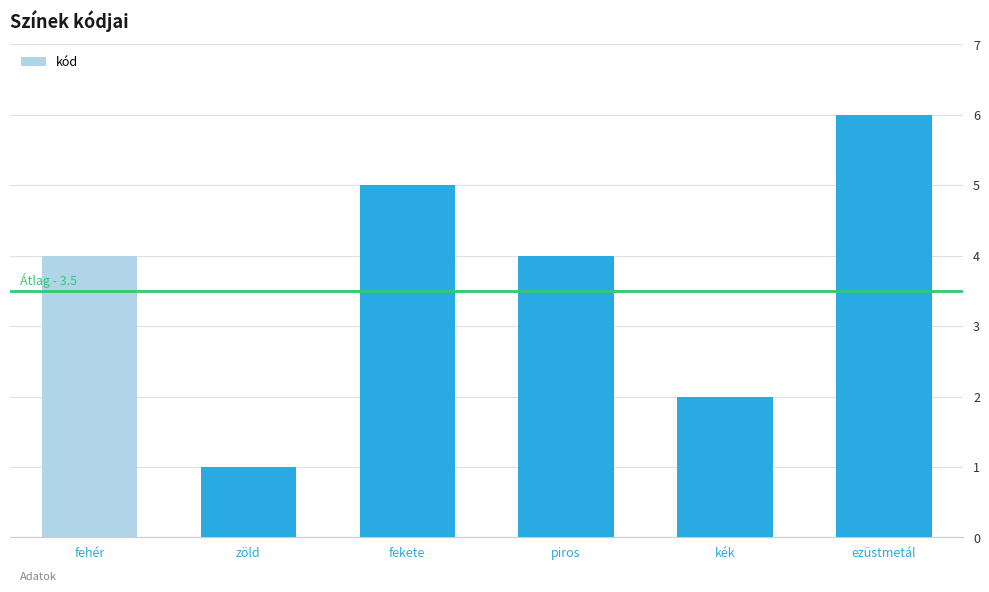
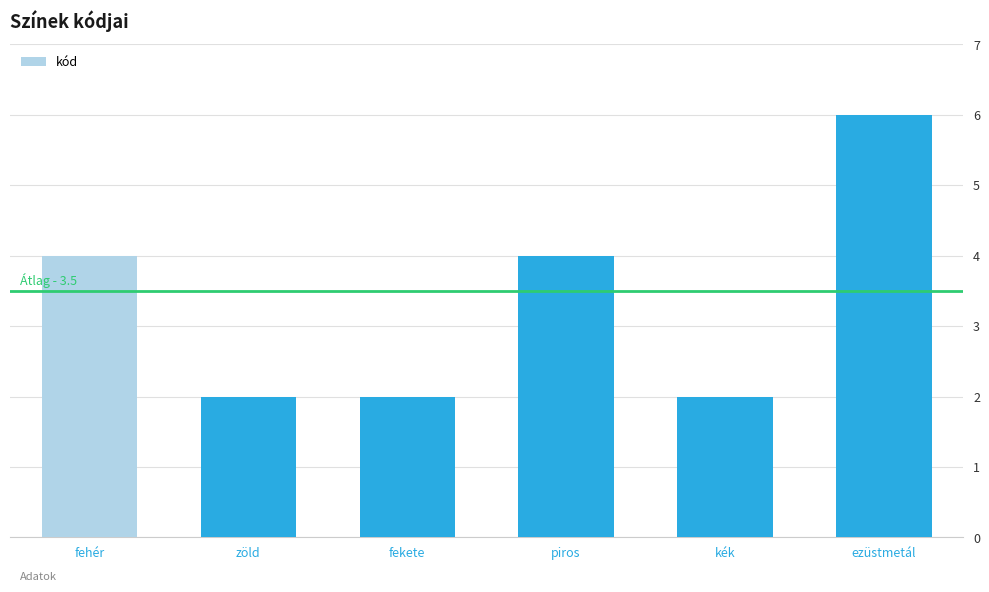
zöld: 1 -> 2
fekete: 5 -> 2
